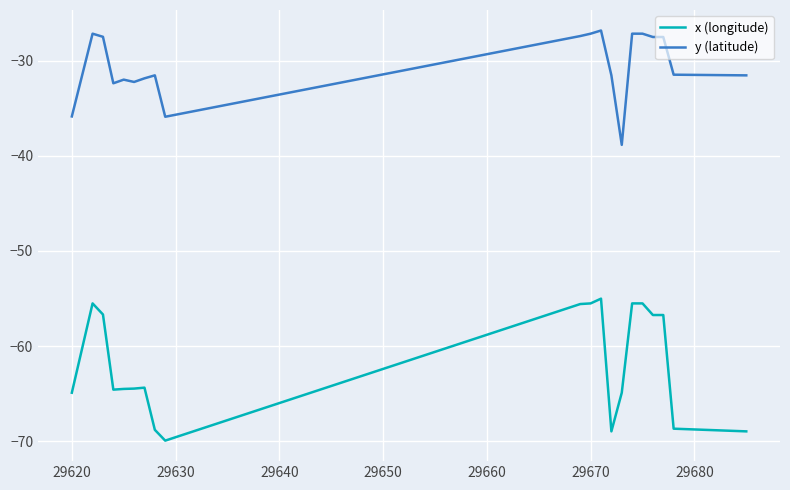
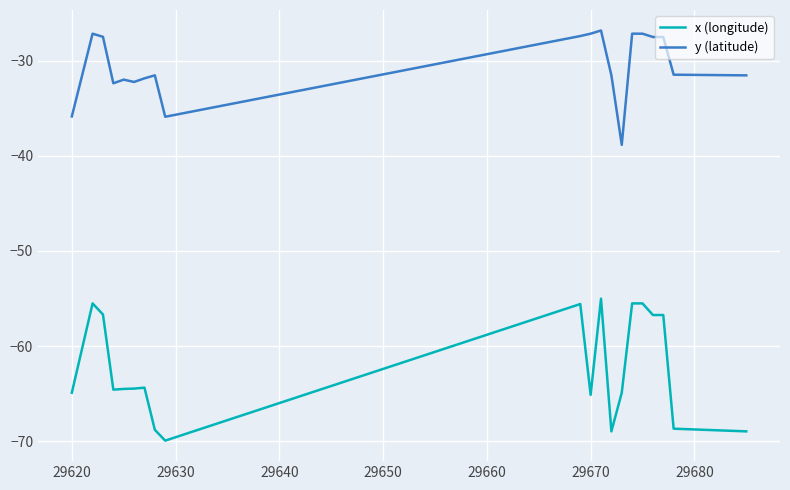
x (longitude), 29670: -56 -> -65
